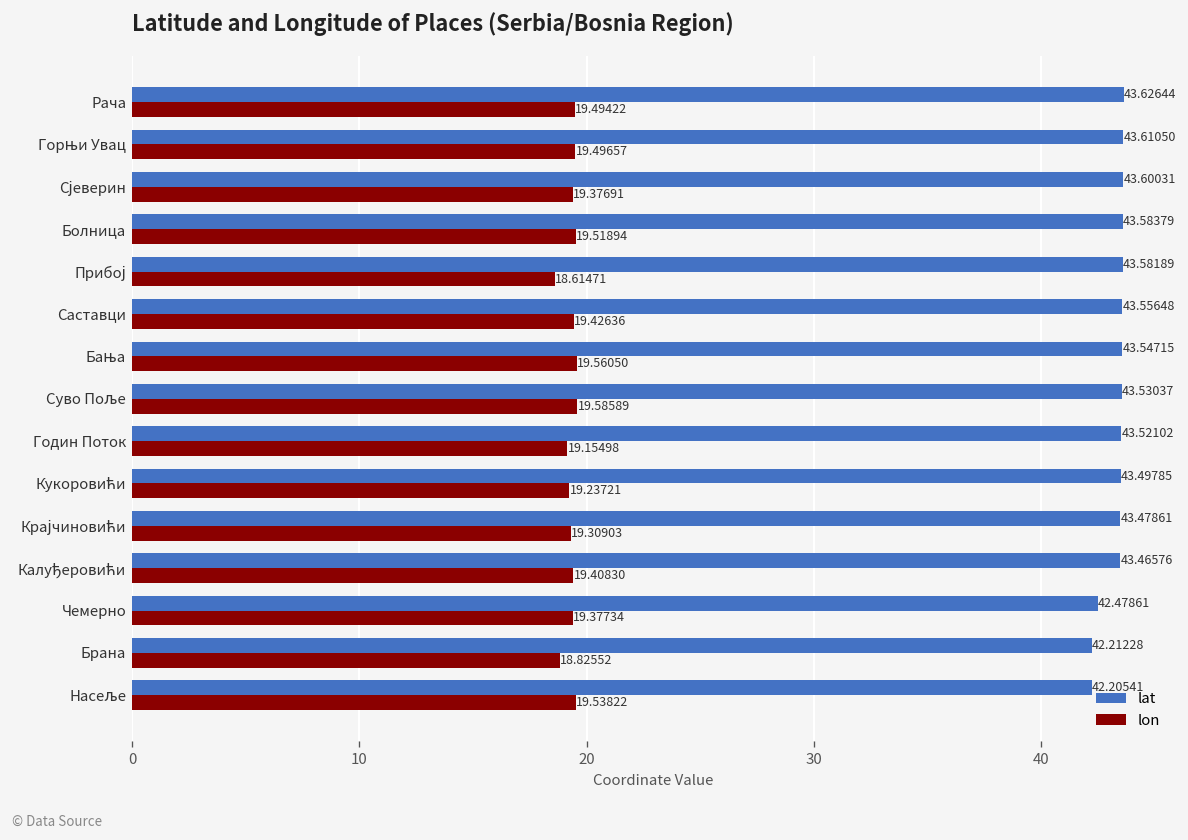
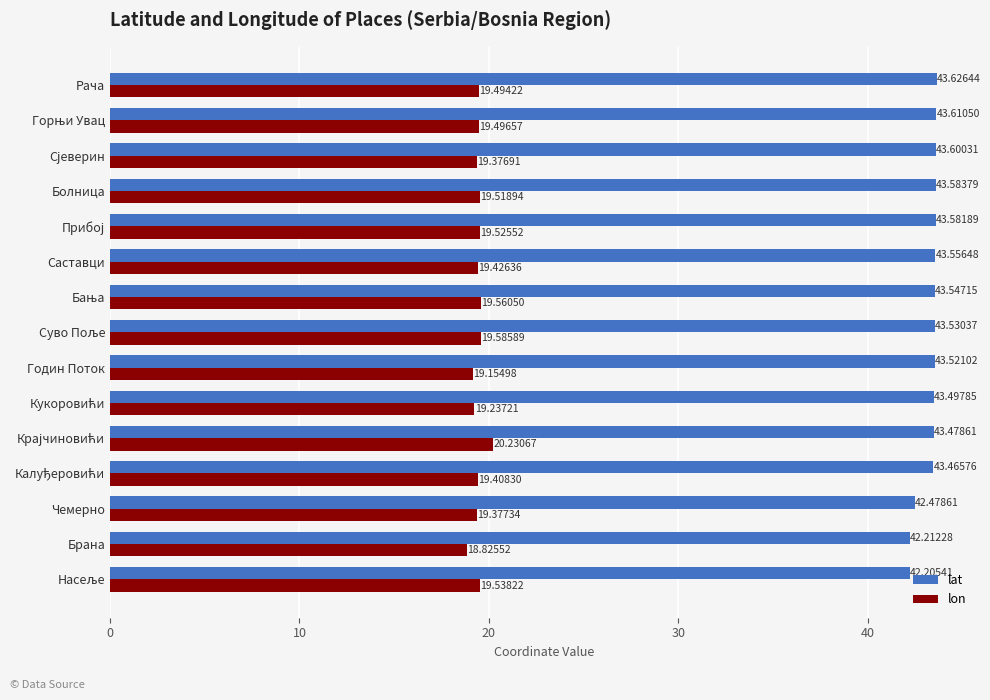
lon, Прибој: 18.61471 -> 19.52552
lon, Крајчиновићи: 19.30903 -> 20.23067
